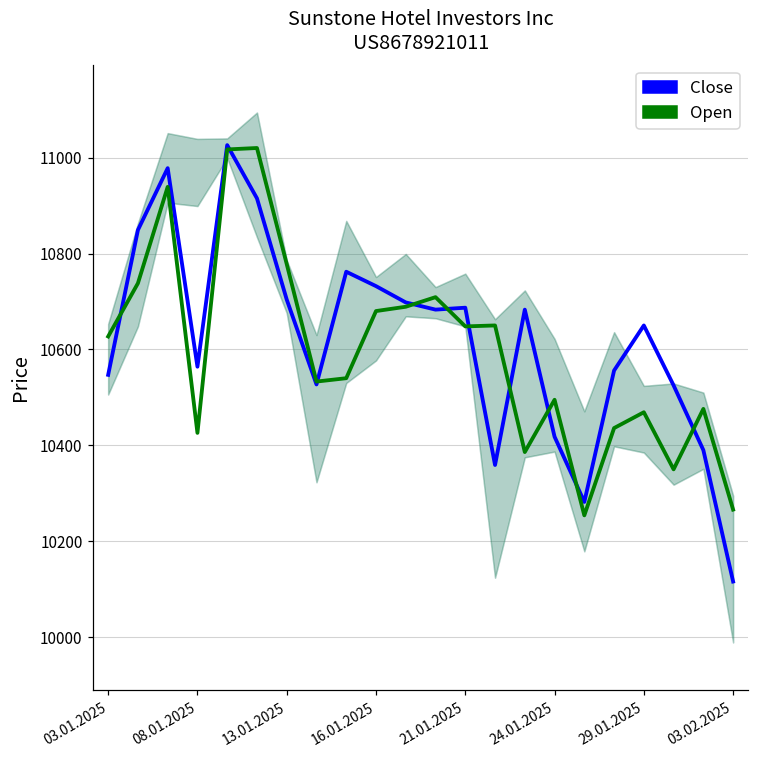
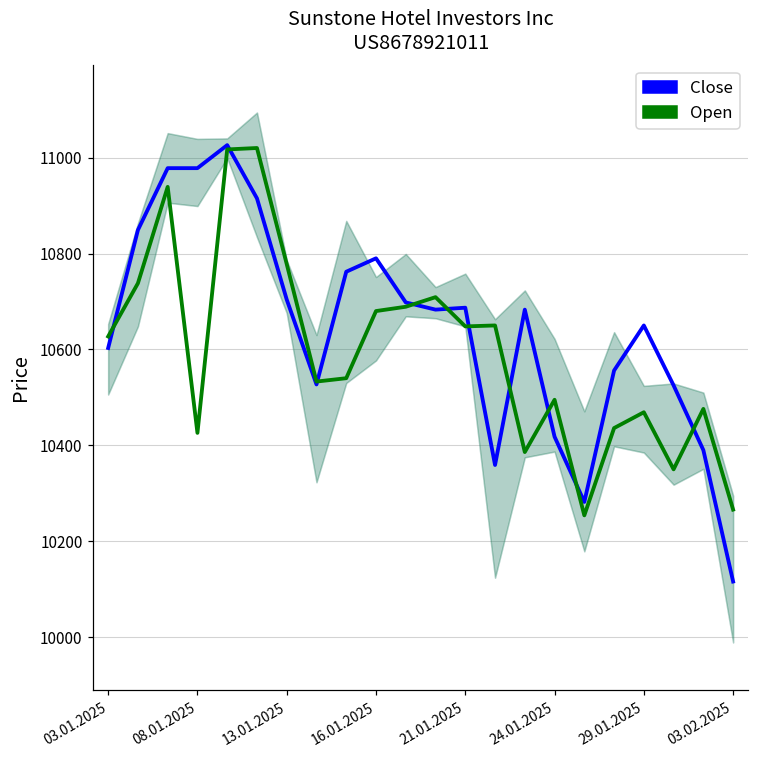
Close, 03.01.2025: 10550 -> 10600
Close, 08.01.2025: 10560 -> 10980
Close, 16.01.2025: 10730 -> 10790
